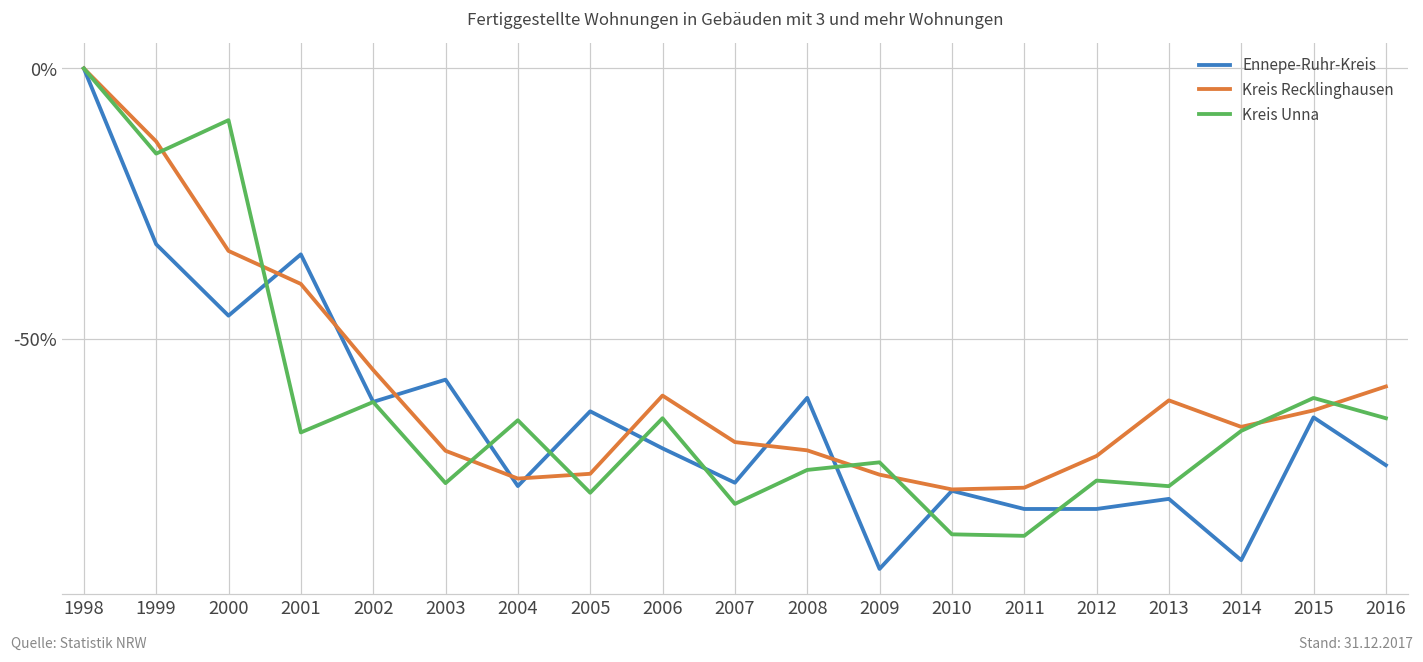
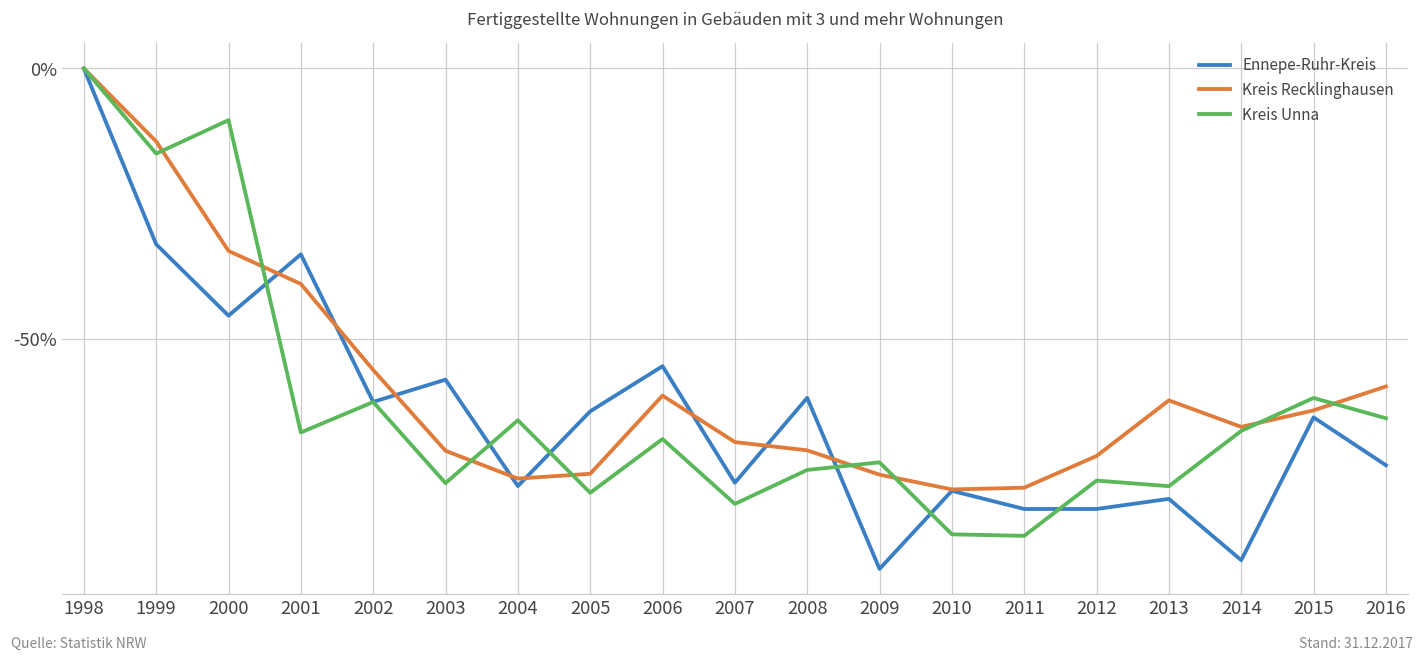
Ennepe-Ruhr-Kreis, 2006: -70% -> -55%
Kreis Unna, 2006: -65% -> -69%
